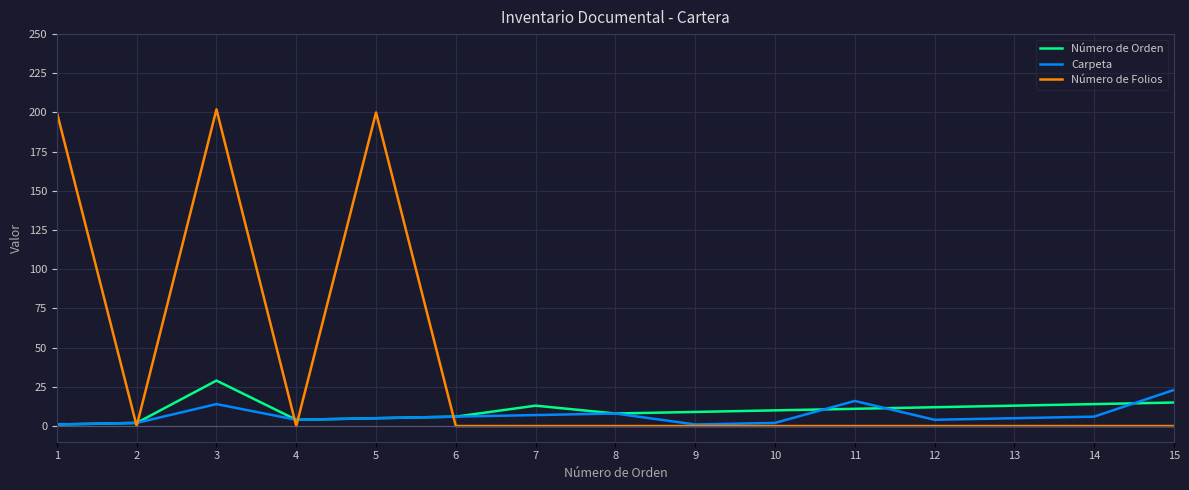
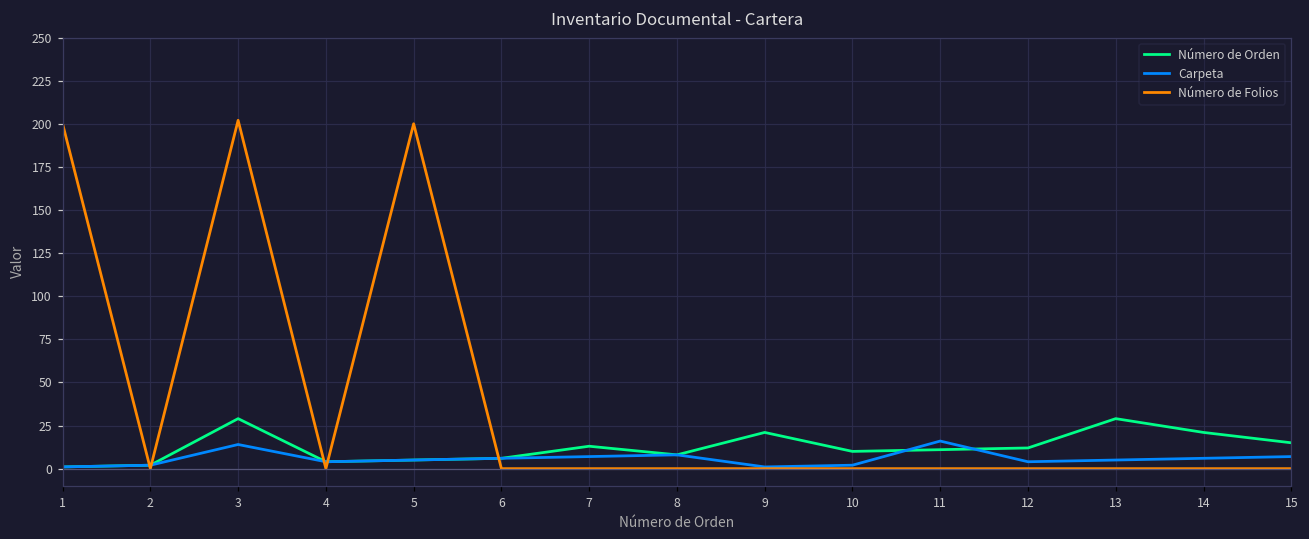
Número de Orden, 9: 9 -> 21
Número de Orden, 13: 13 -> 29
Número de Orden, 14: 14 -> 21
Carpeta, 15: 23 -> 7
